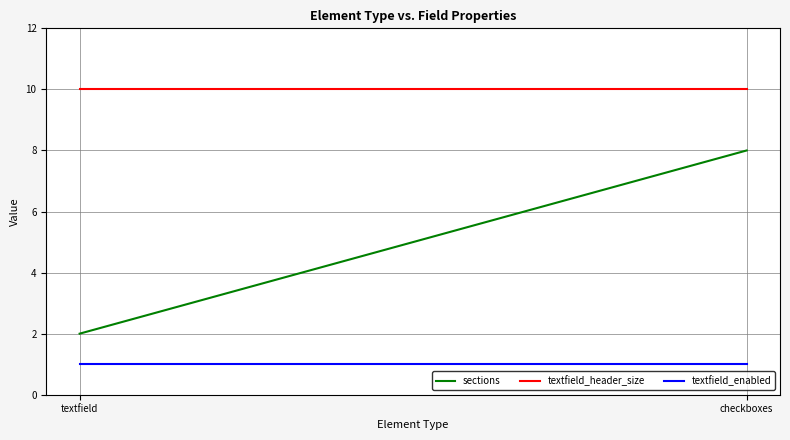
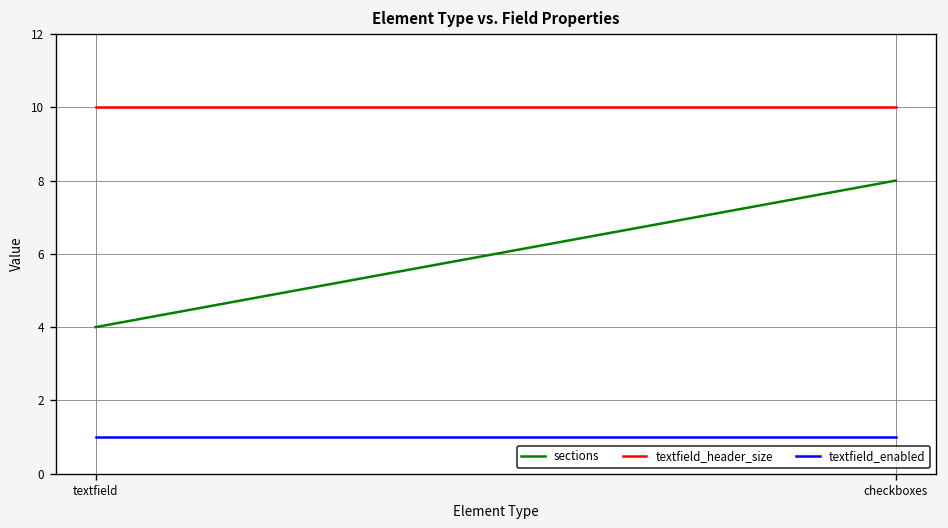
sections, textfield: 2 -> 4
